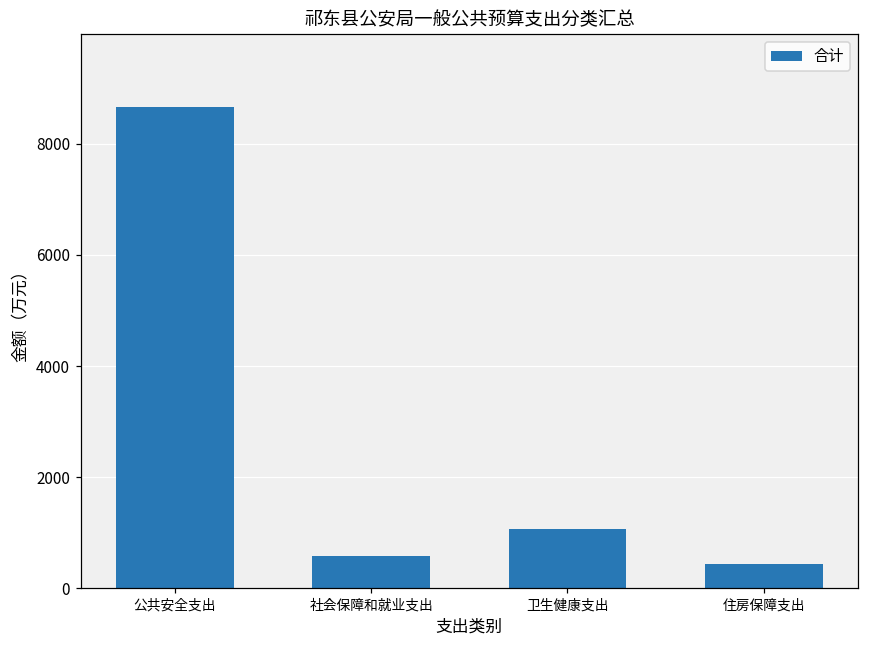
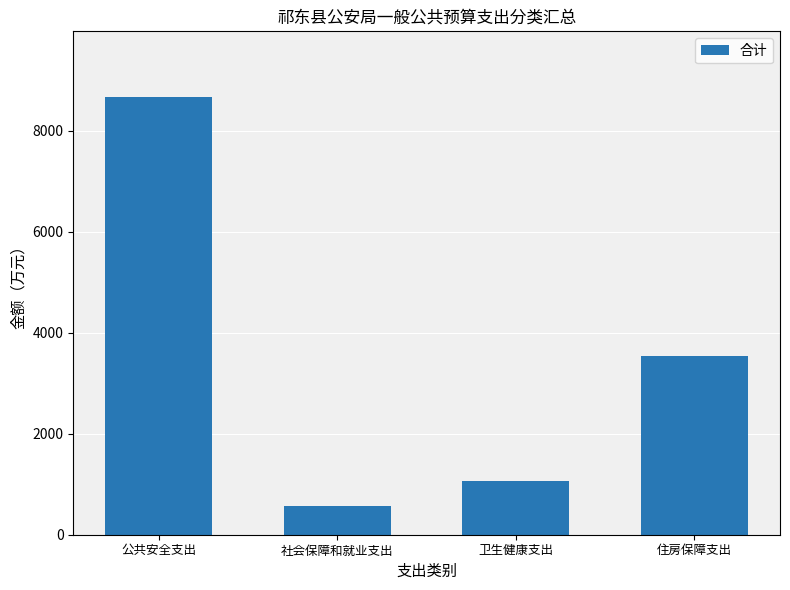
住房保障支出: 400 -> 3500
